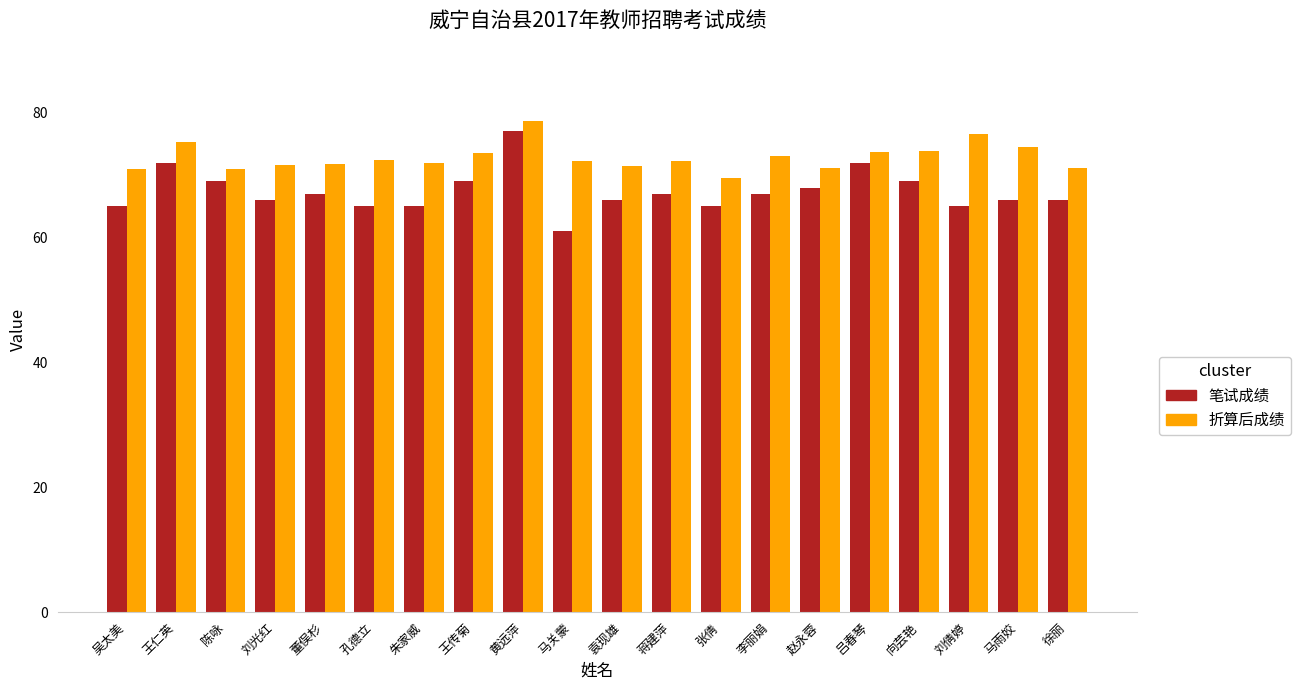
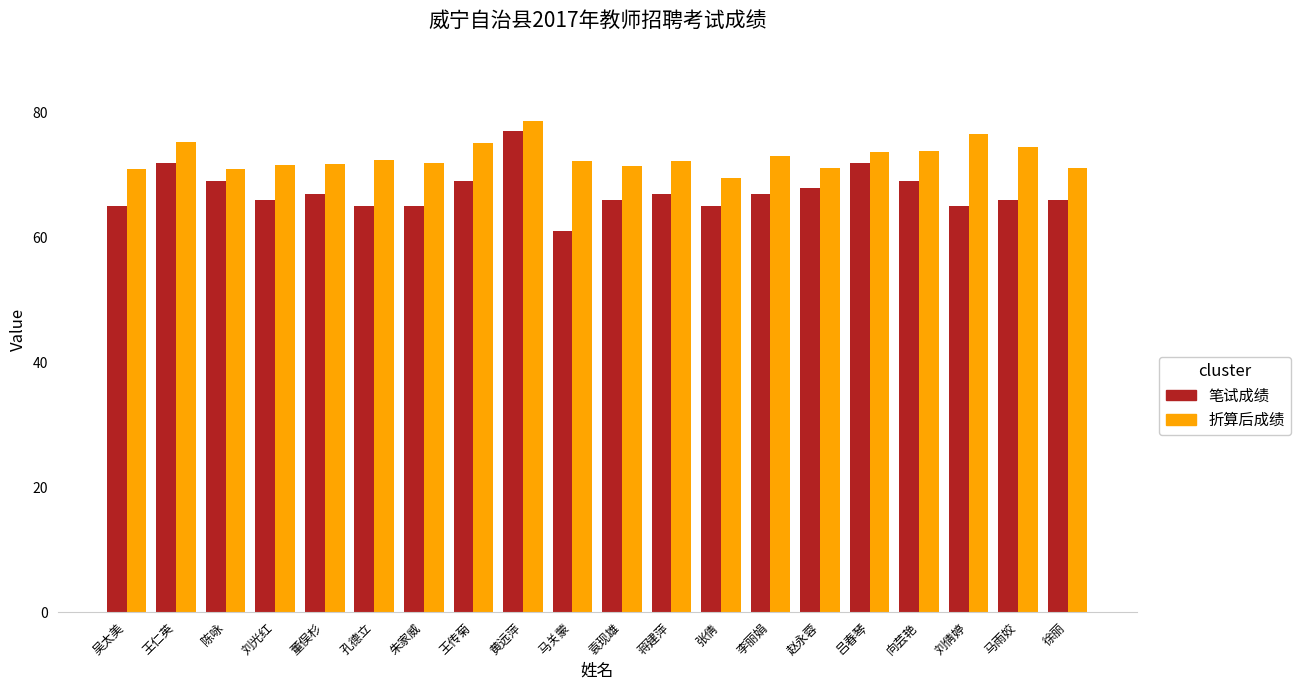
折算后成绩, 王传菊: 74 -> 75
